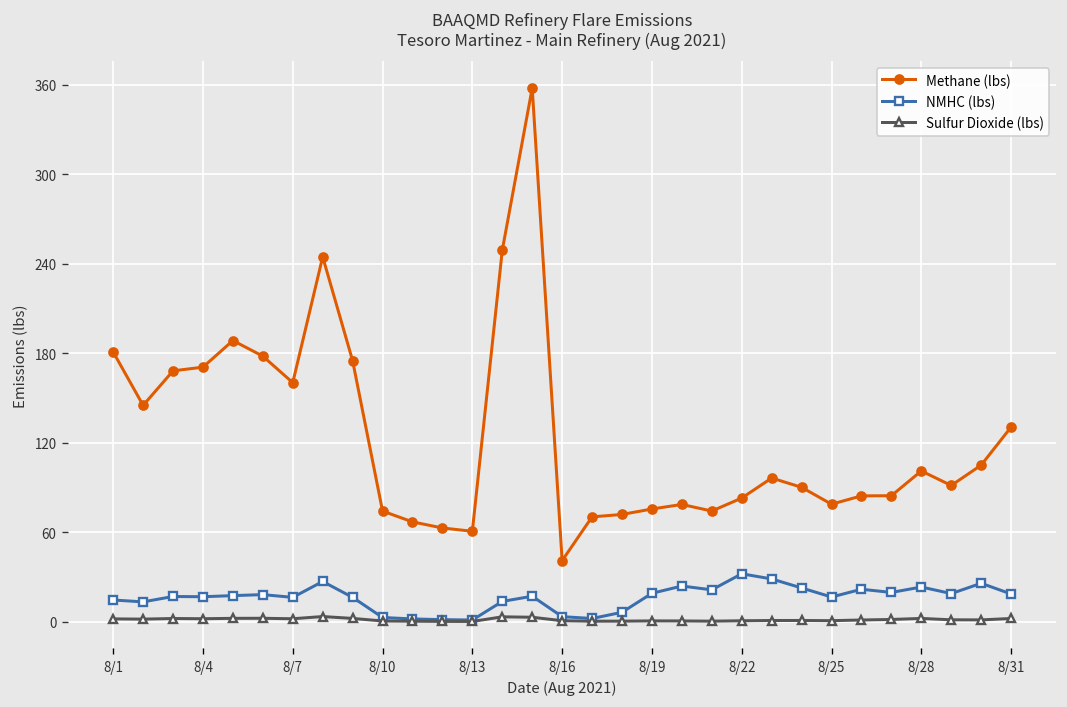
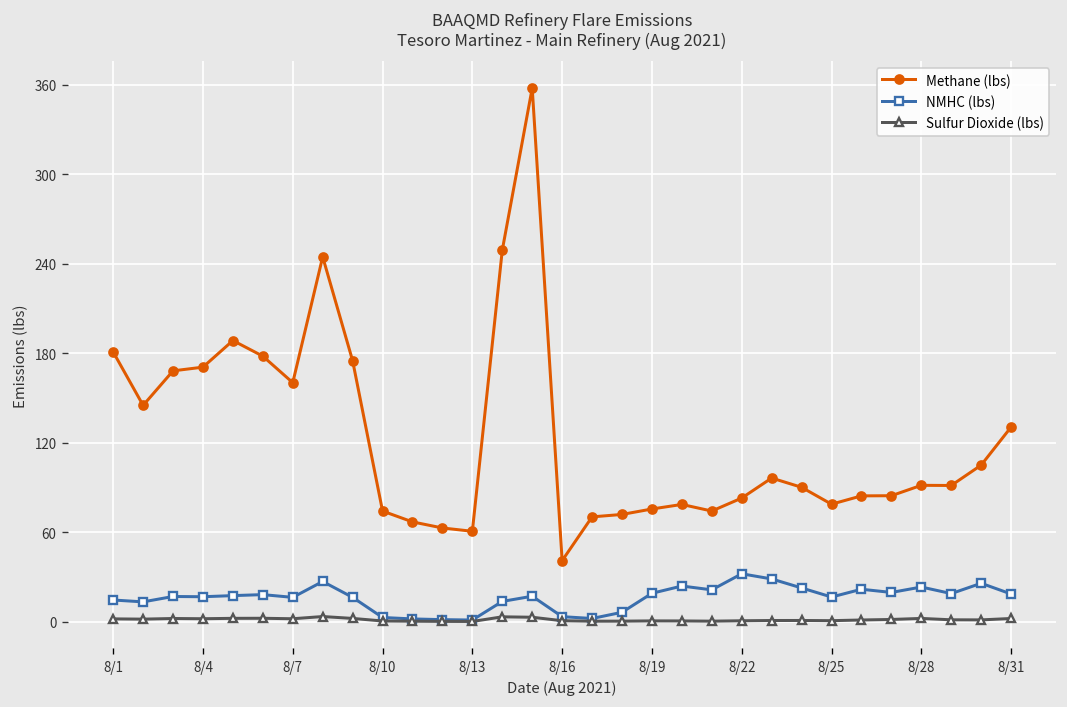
Methane (lbs), 8/28: 101 -> 92
